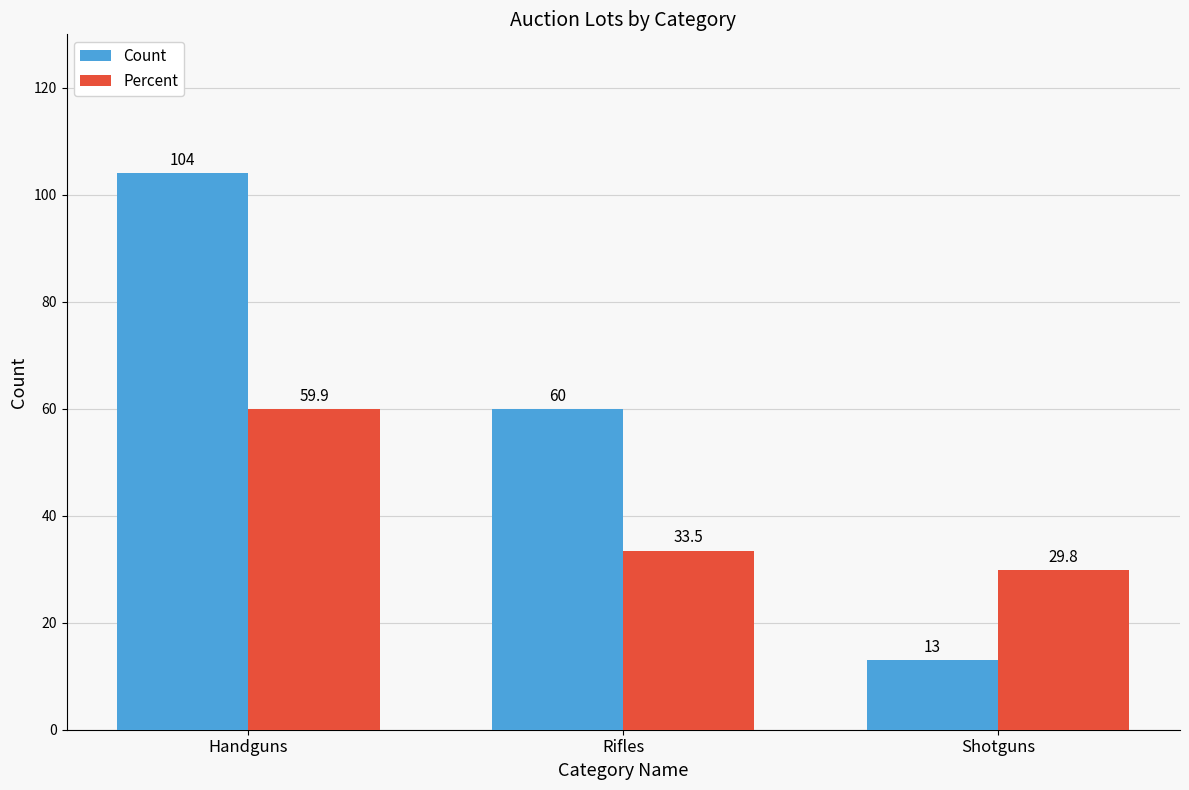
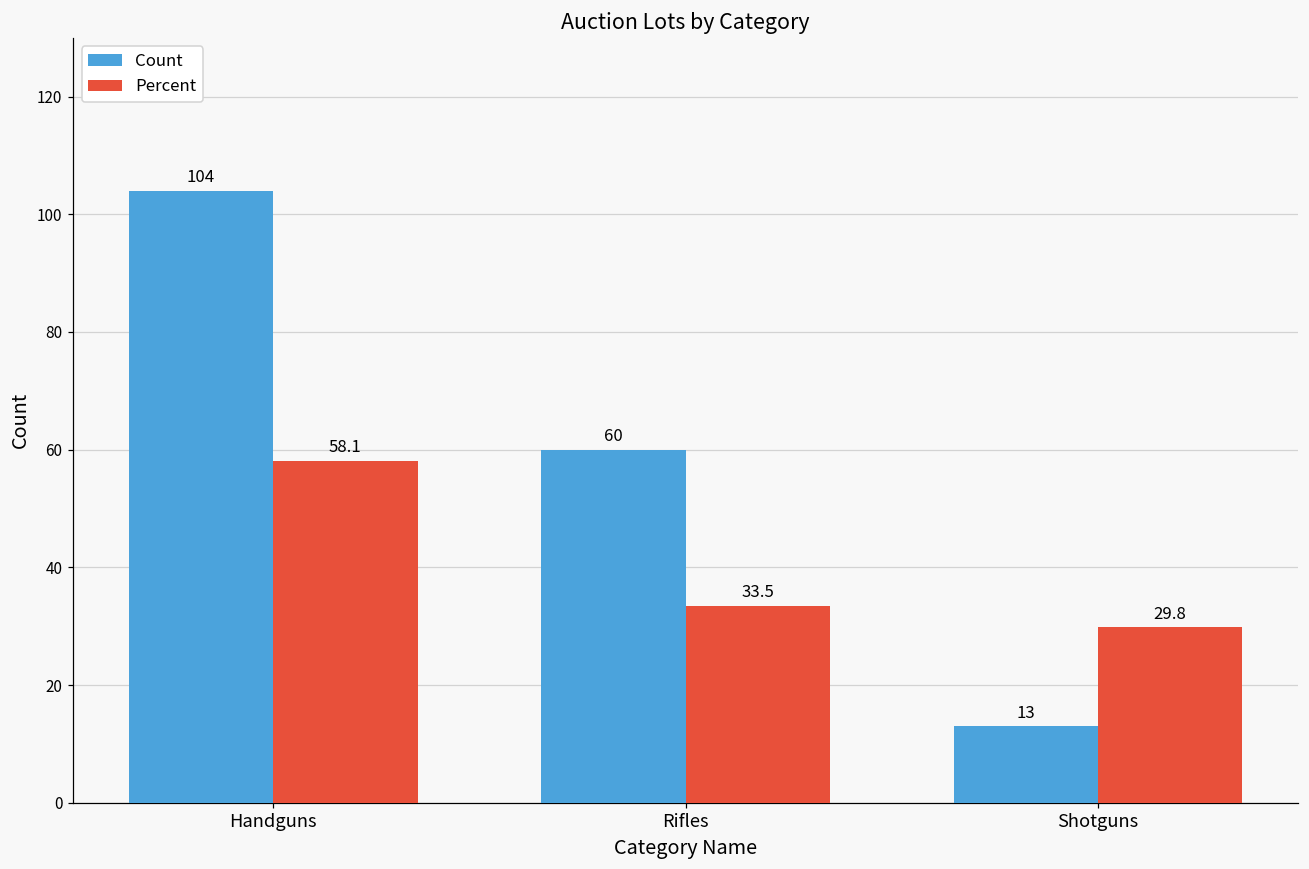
Percent, Handguns: 59.9 -> 58.1
